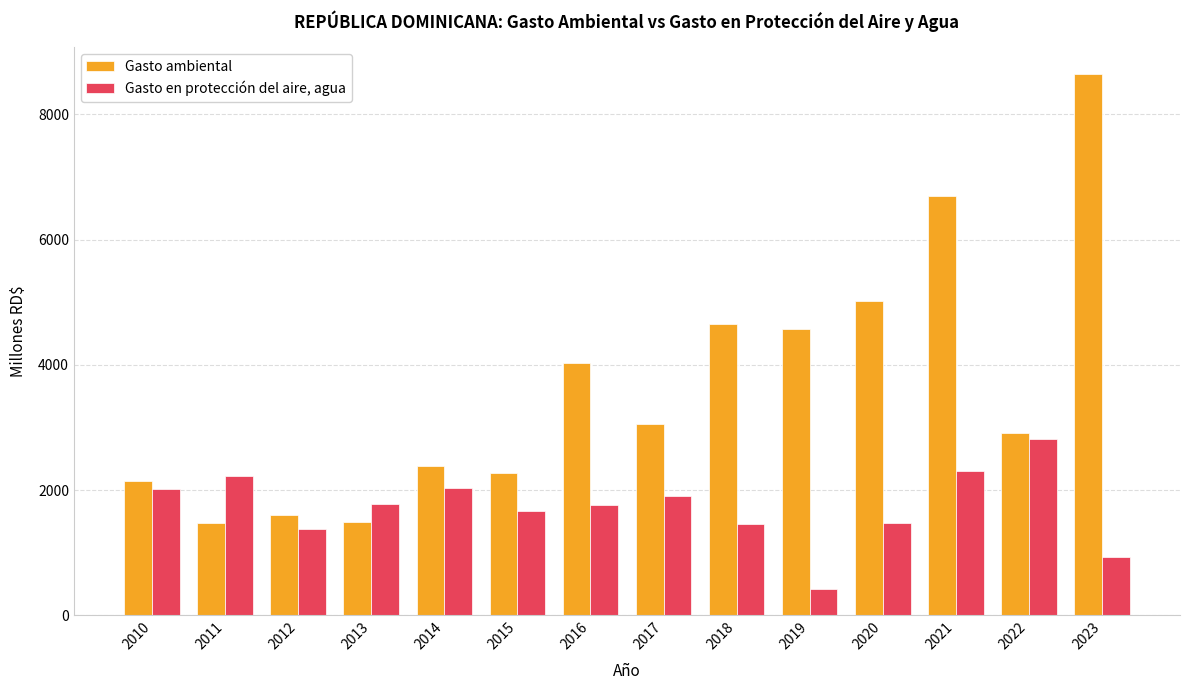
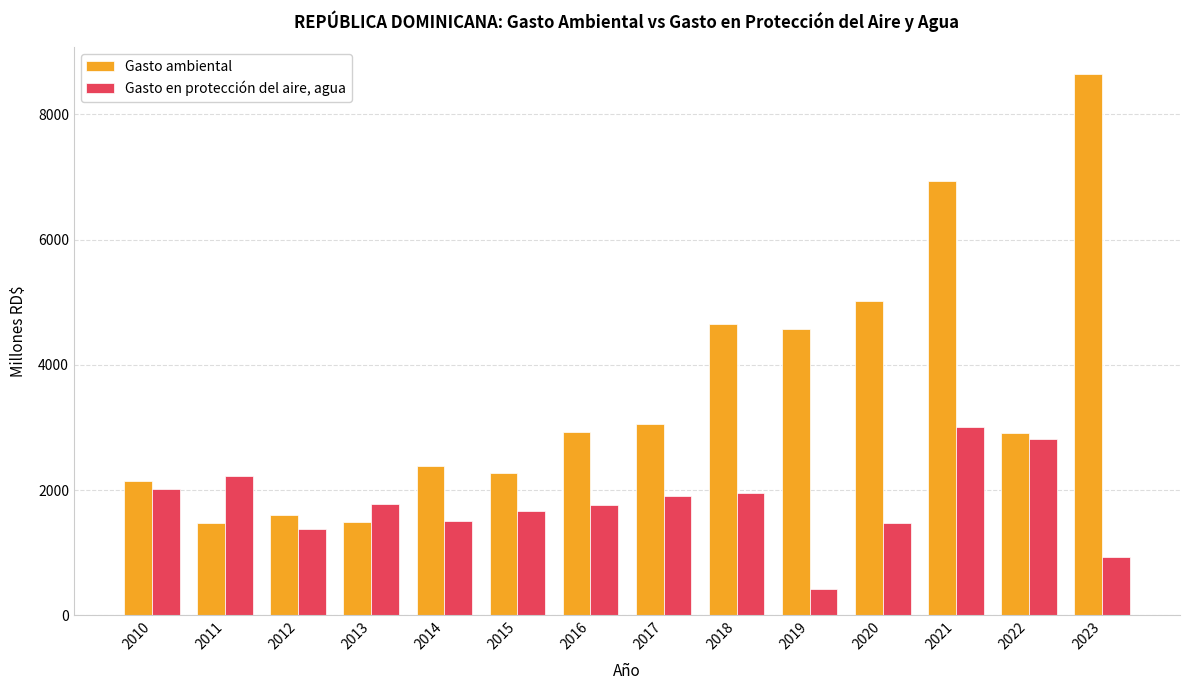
Gasto en protección del aire, agua, 2014: 2000 -> 1500
Gasto ambiental, 2016: 4000 -> 2900
Gasto en protección del aire, agua, 2018: 1500 -> 2000
Gasto ambiental, 2021: 6700 -> 6900
Gasto en protección del aire, agua, 2021: 2300 -> 3000
